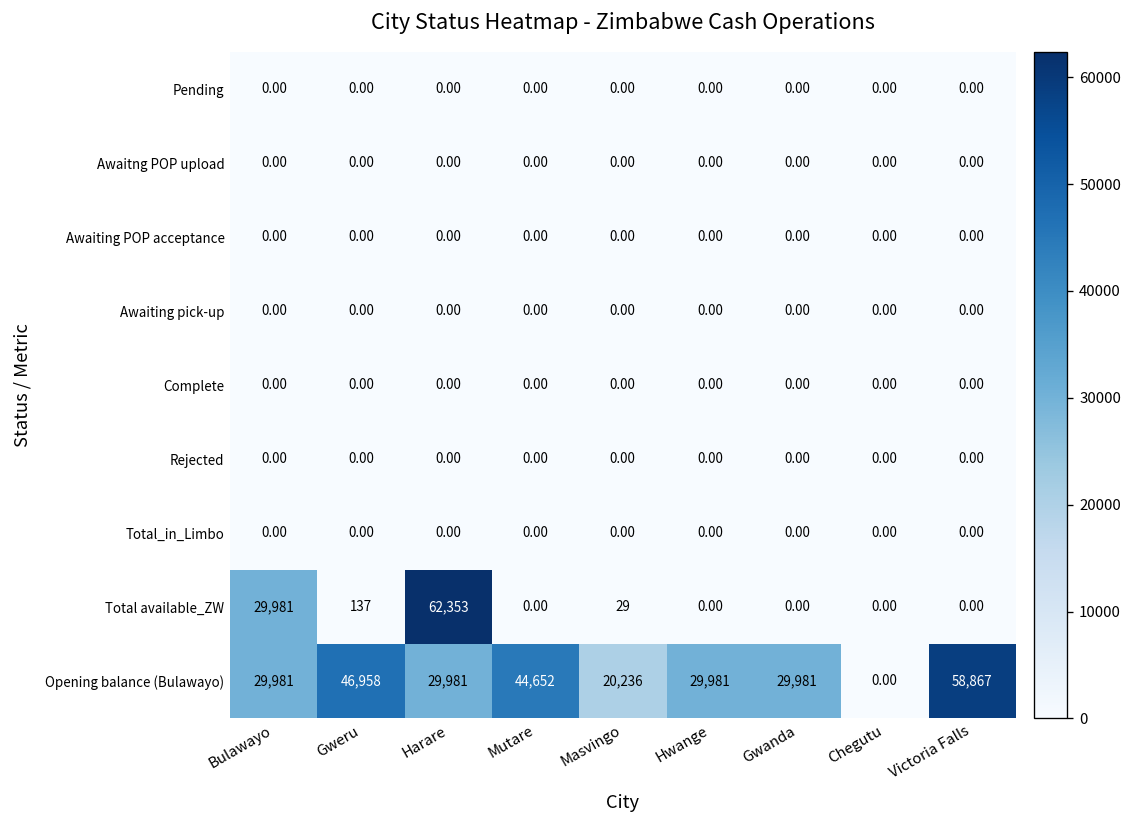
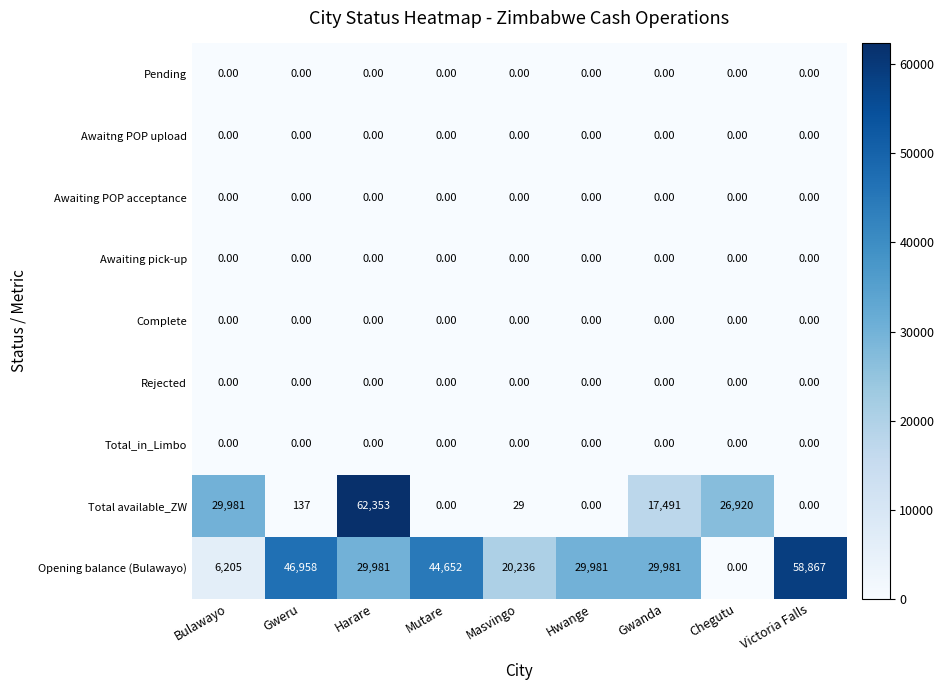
Total available_ZW, Gwanda: 0.00 -> 17,491
Total available_ZW, Chegutu: 0.00 -> 26,920
Opening balance (Bulawayo), Bulawayo: 29,981 -> 6,205
